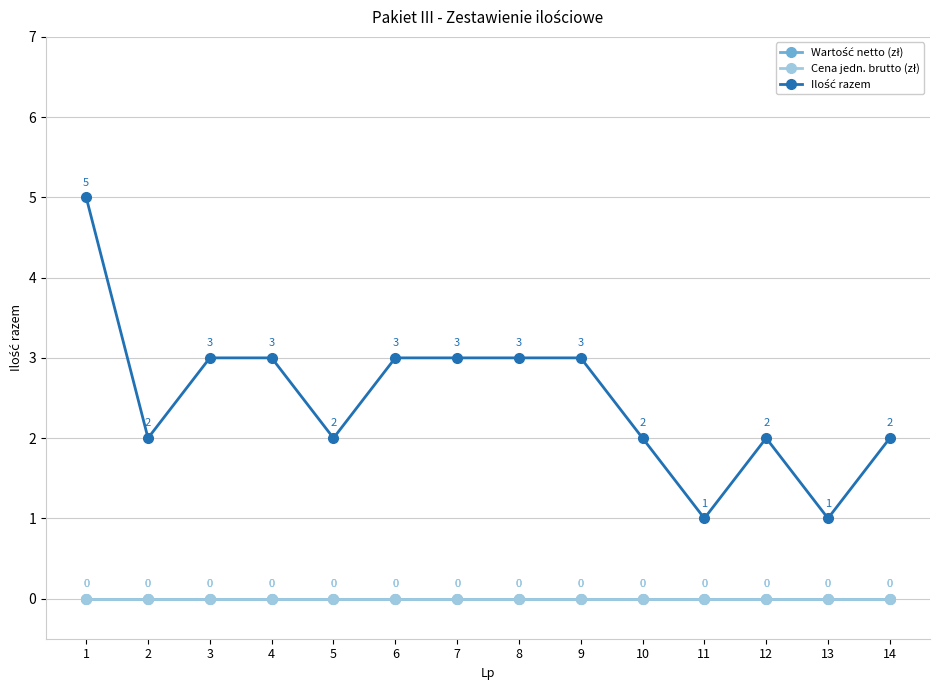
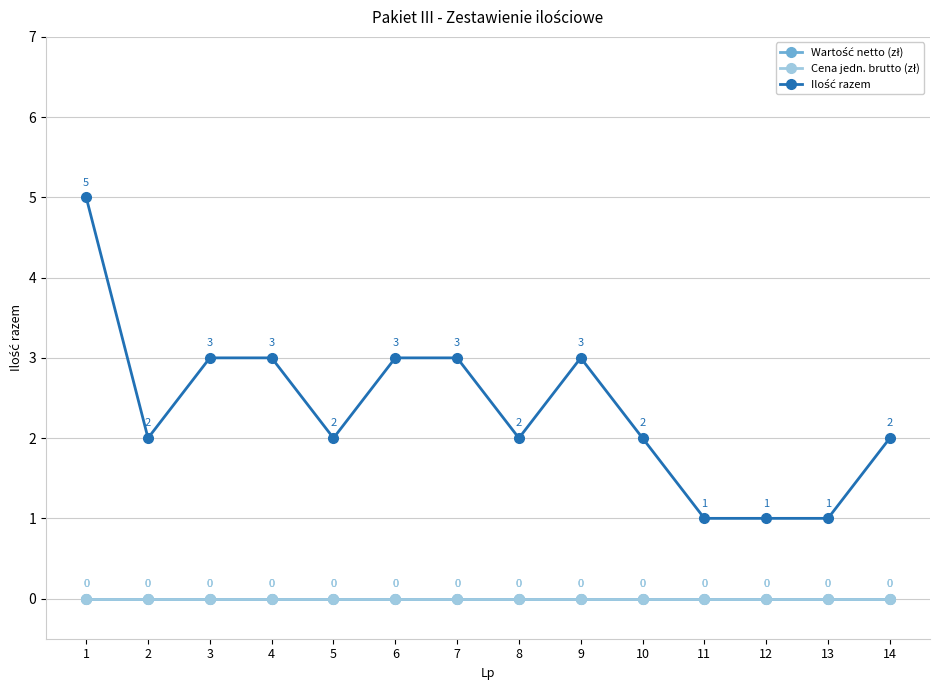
Ilość razem, 8: 3 -> 2
Ilość razem, 12: 2 -> 1
